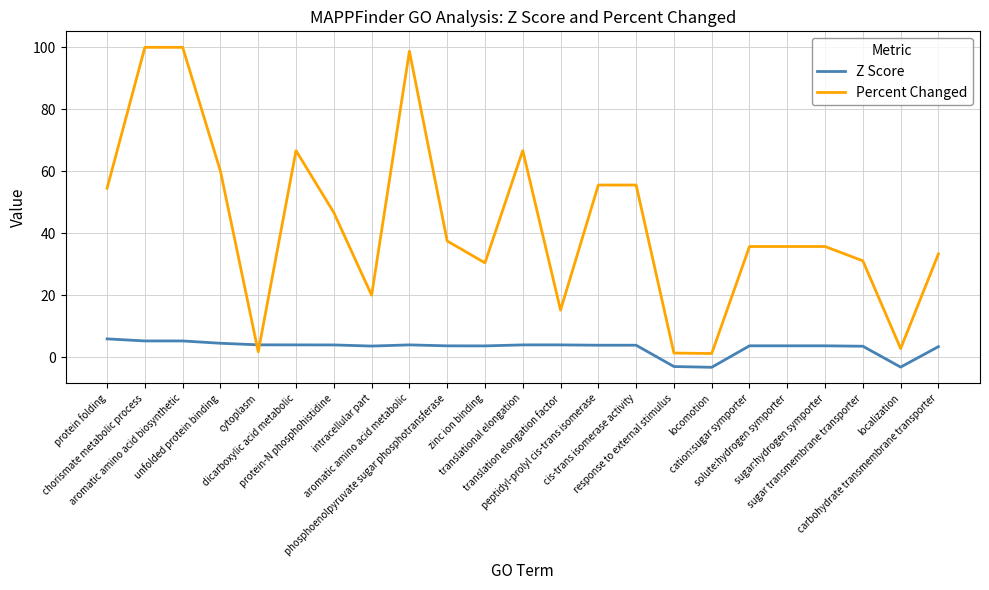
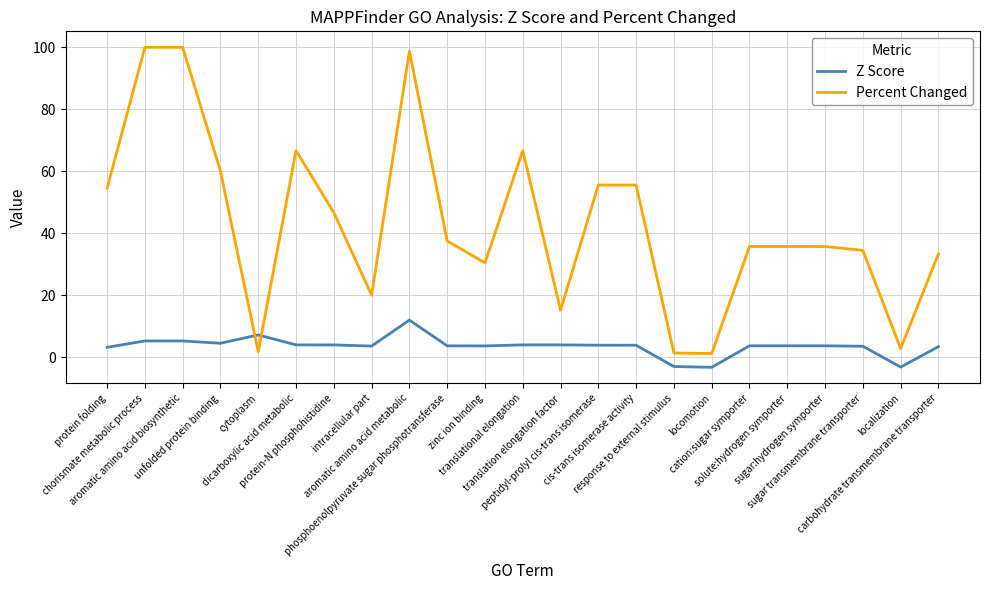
Z Score, protein folding: 6 -> 3
Z Score, cytoplasm: 4 -> 7
Z Score, aromatic amino acid metabolic: 4 -> 12
Percent Changed, sugar transmembrane transporter: 31 -> 34
